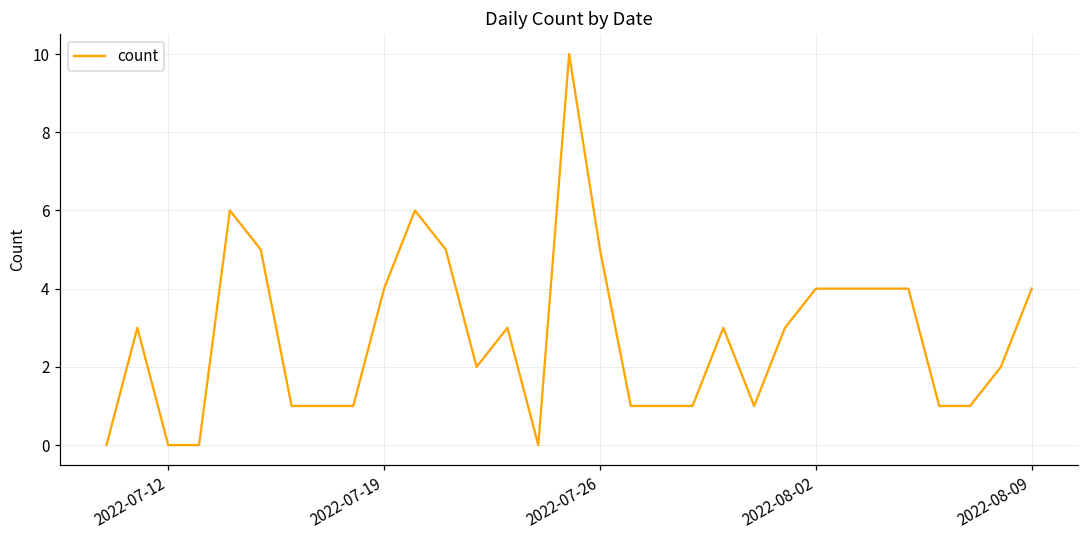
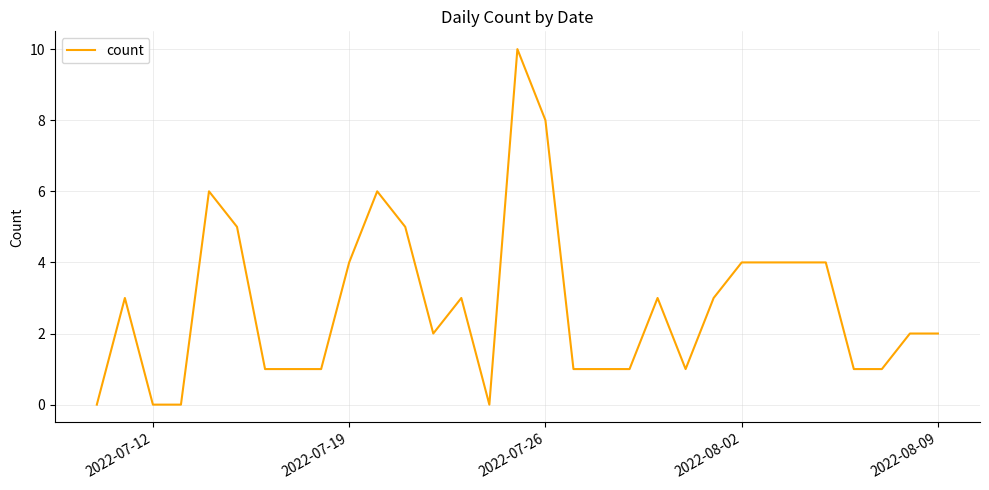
2022-07-26: 5 -> 8
2022-08-09: 4 -> 2
